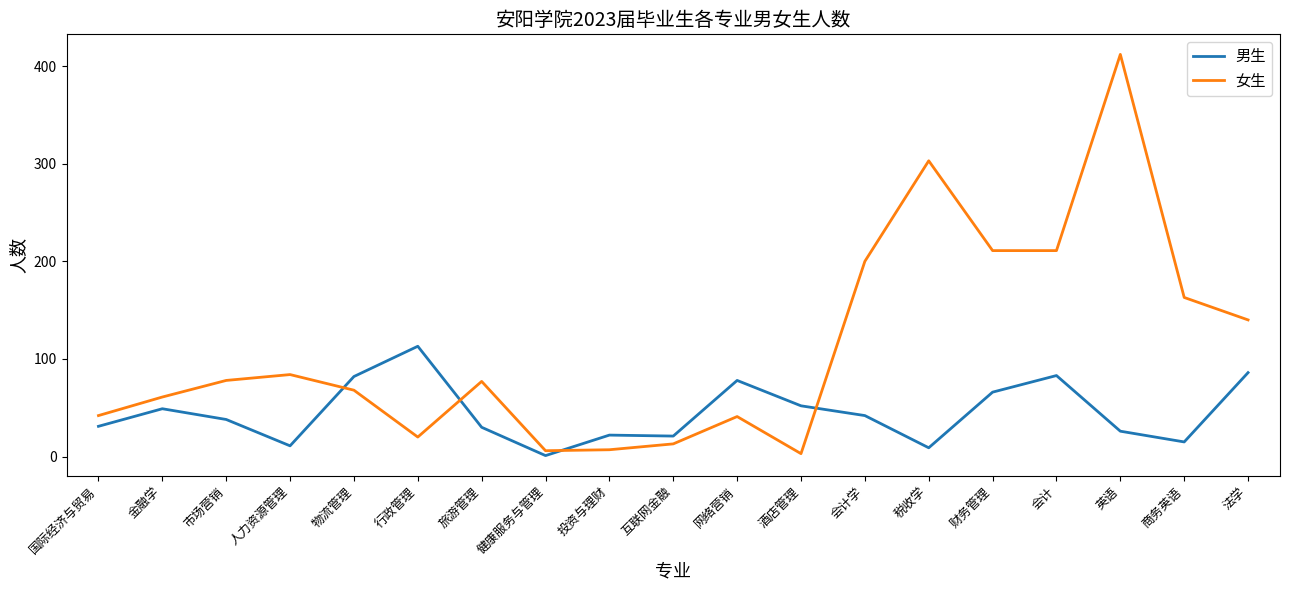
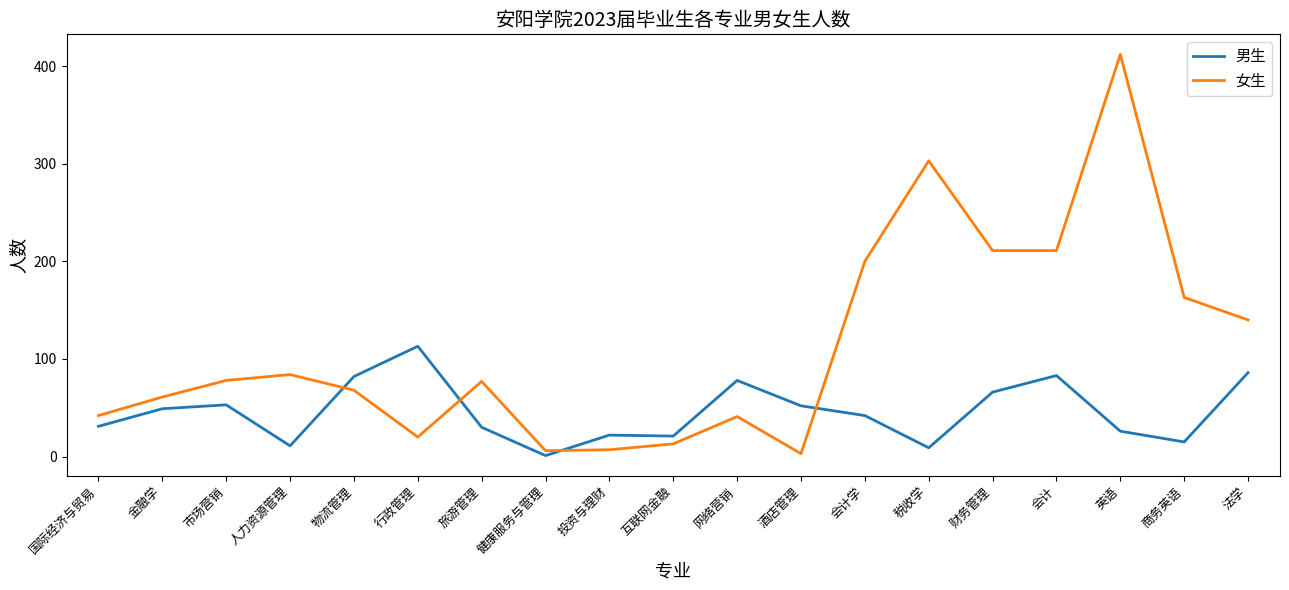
男生, 市场营销: 40 -> 50
